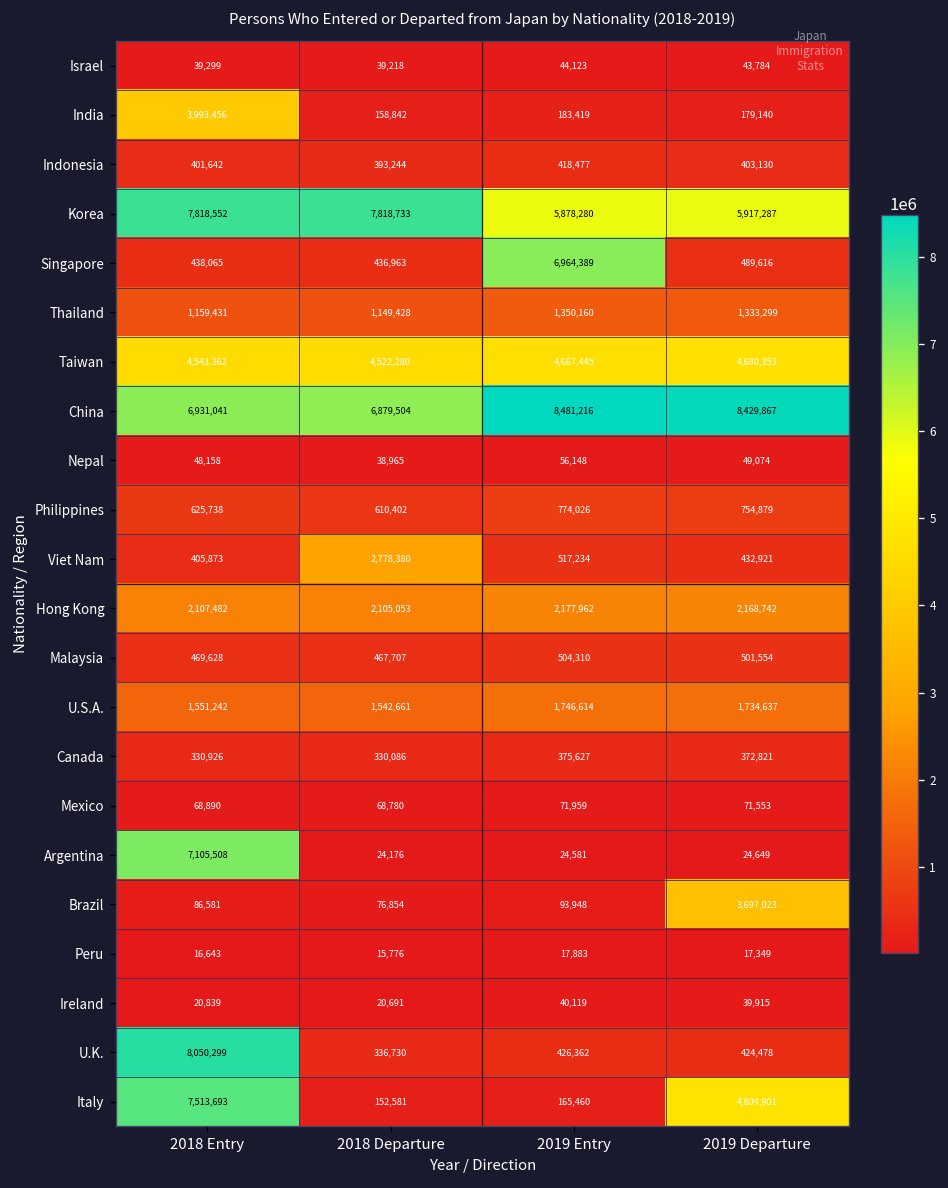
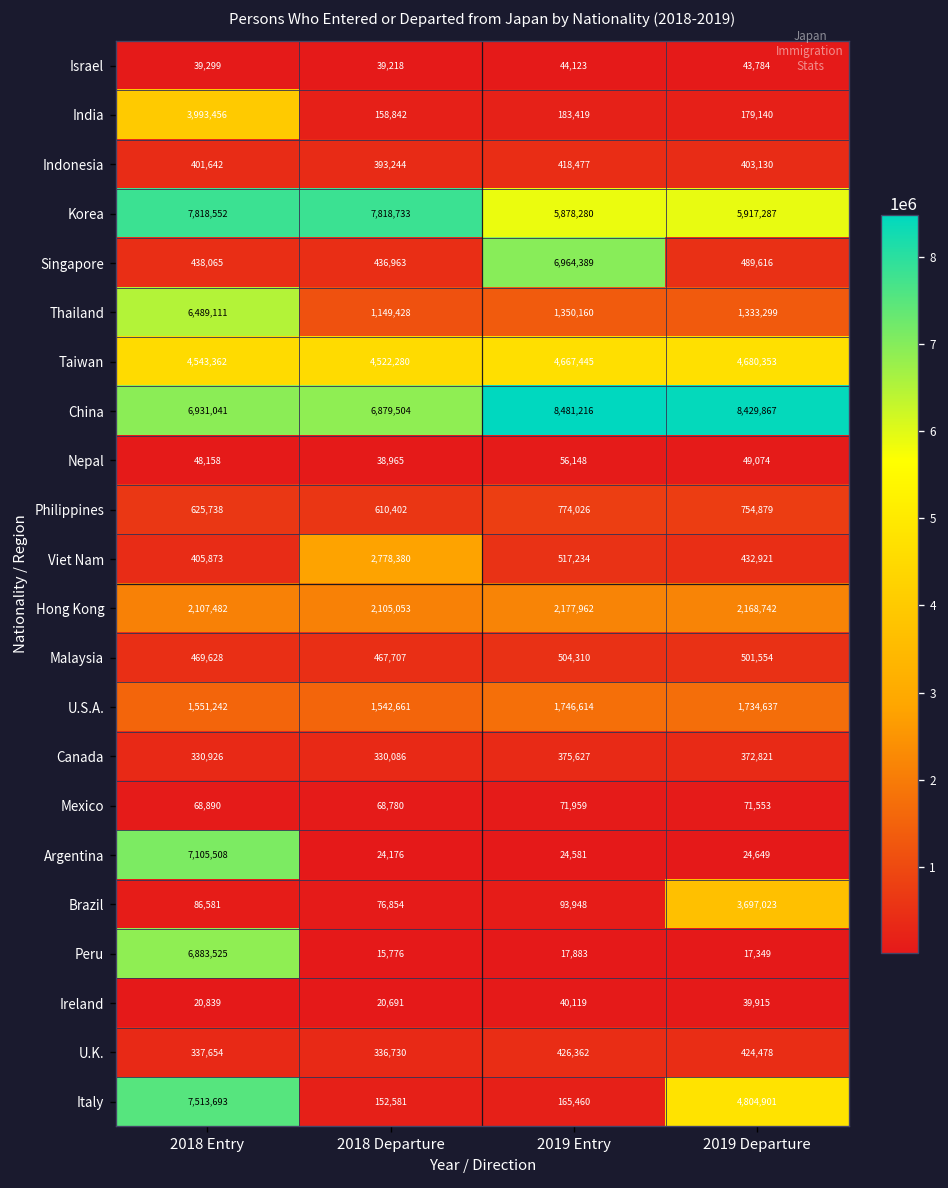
Thailand, 2018 Entry: 1,159,431 -> 6,489,111
Peru, 2018 Entry: 16,643 -> 6,883,525
U.K., 2018 Entry: 8,050,299 -> 337,654
